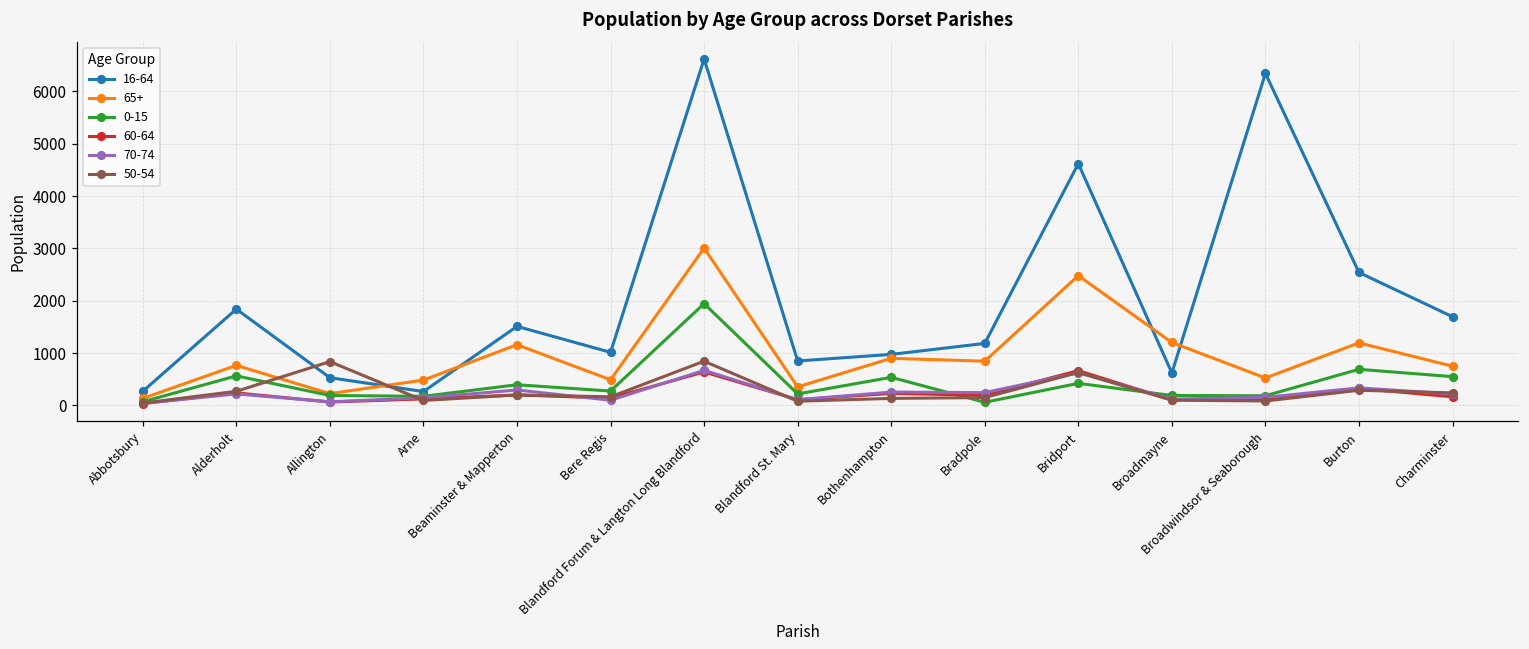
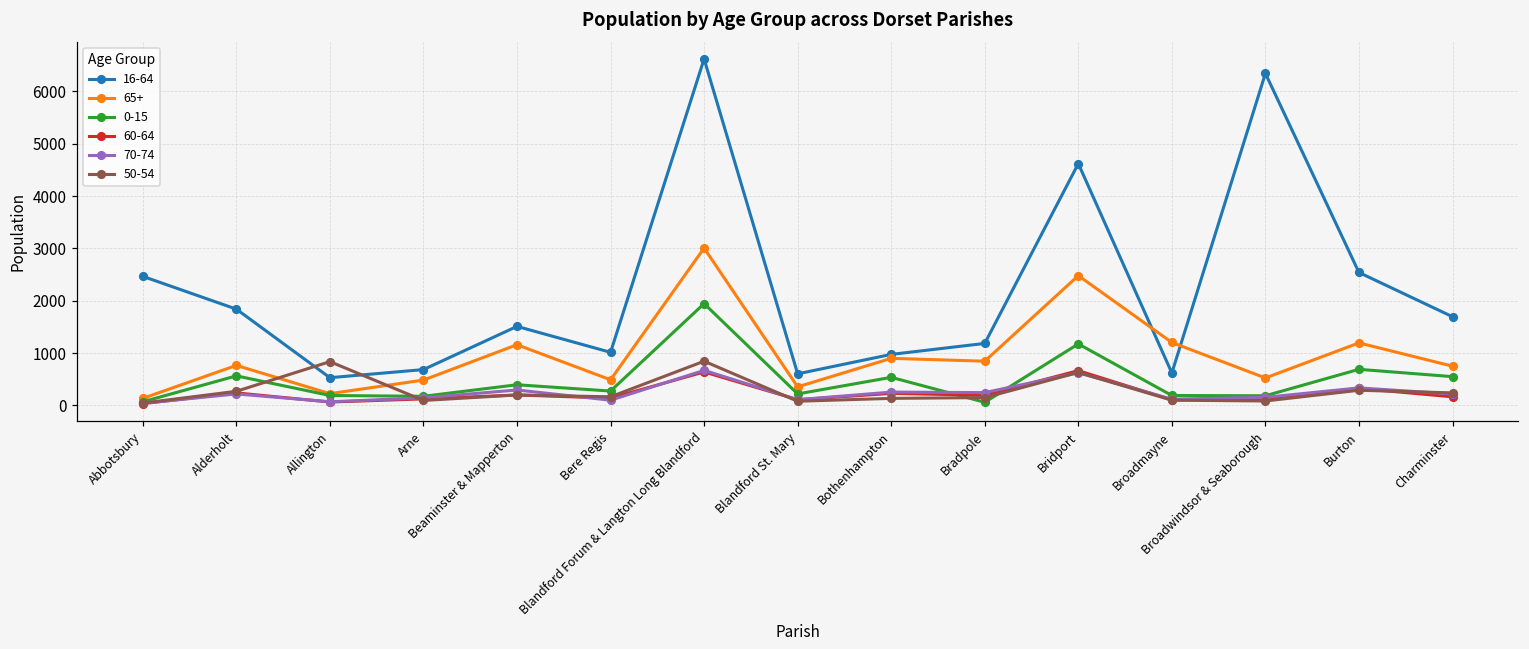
16-64, Abbotsbury: 300 -> 2500
16-64, Arne: 300 -> 700
16-64, Blandford St. Mary: 900 -> 600
0-15, Bridport: 400 -> 1200
